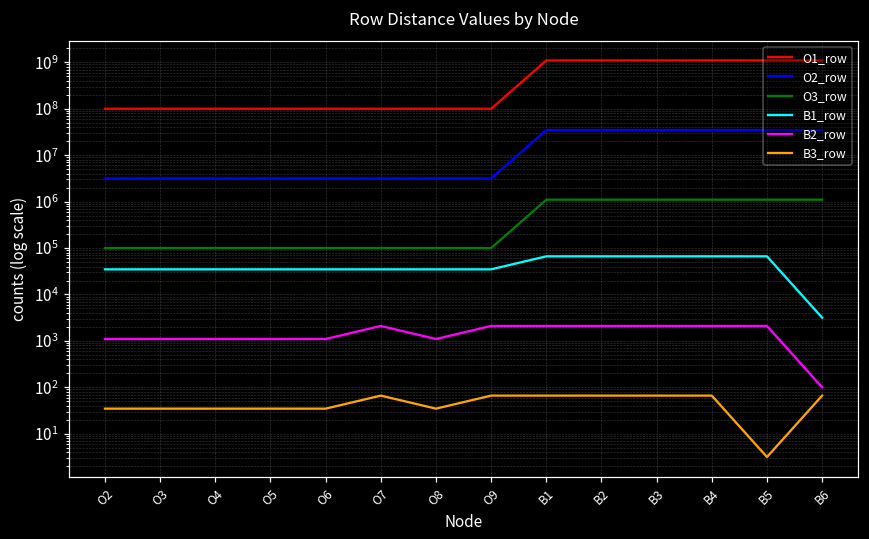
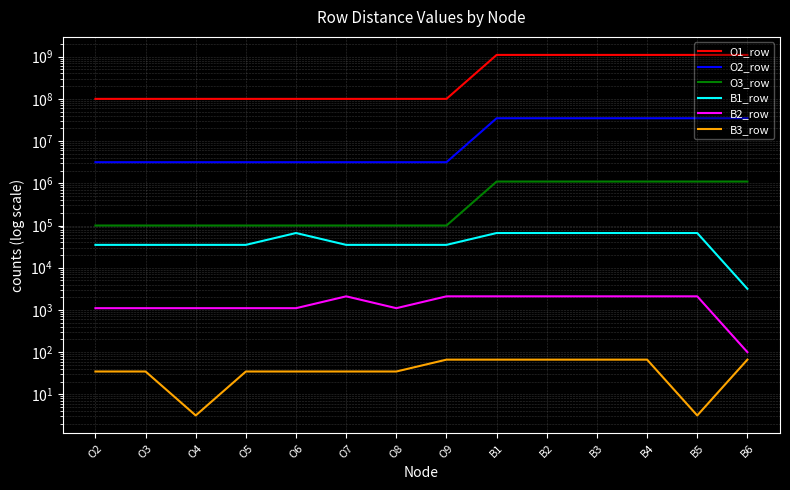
B3_row, O4: 30 -> 3
B1_row, O6: 30000 -> 70000
B3_row, O7: 70 -> 30
